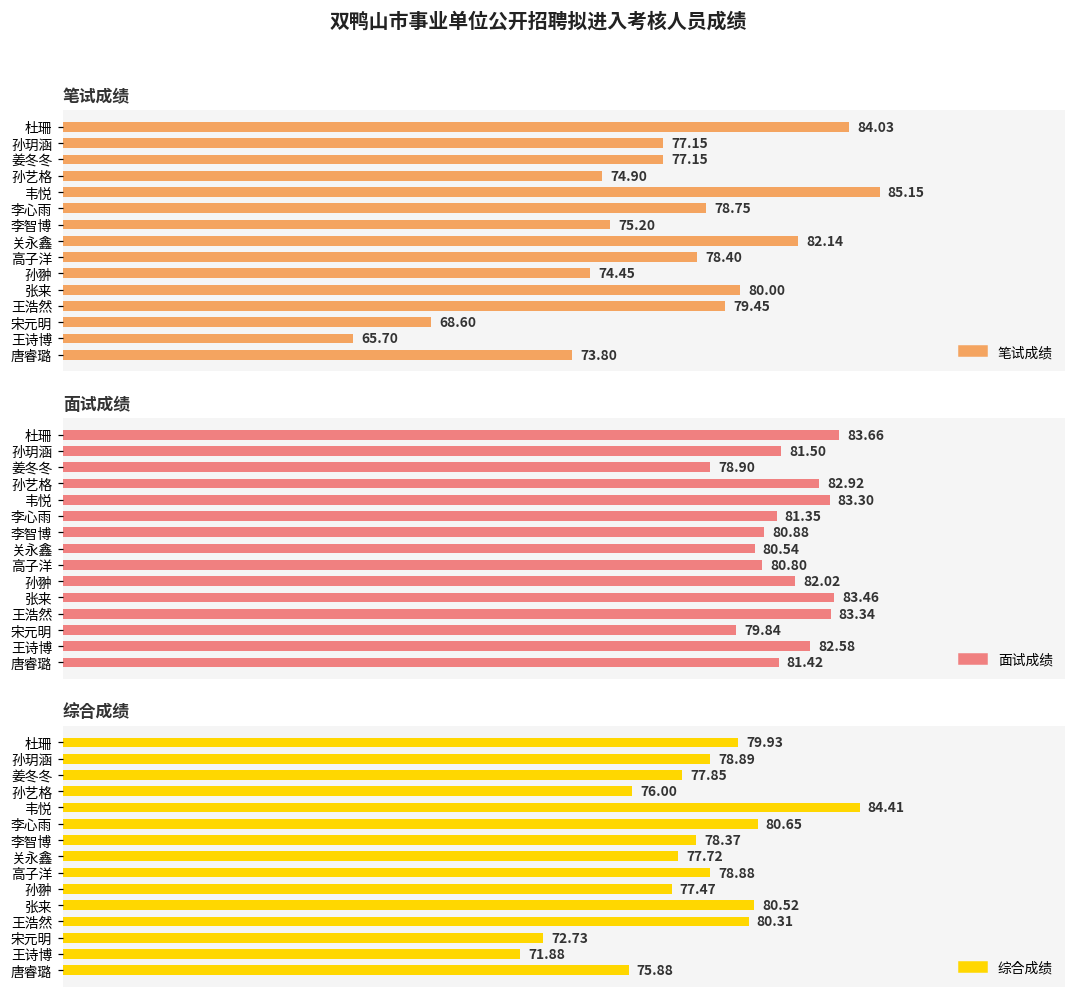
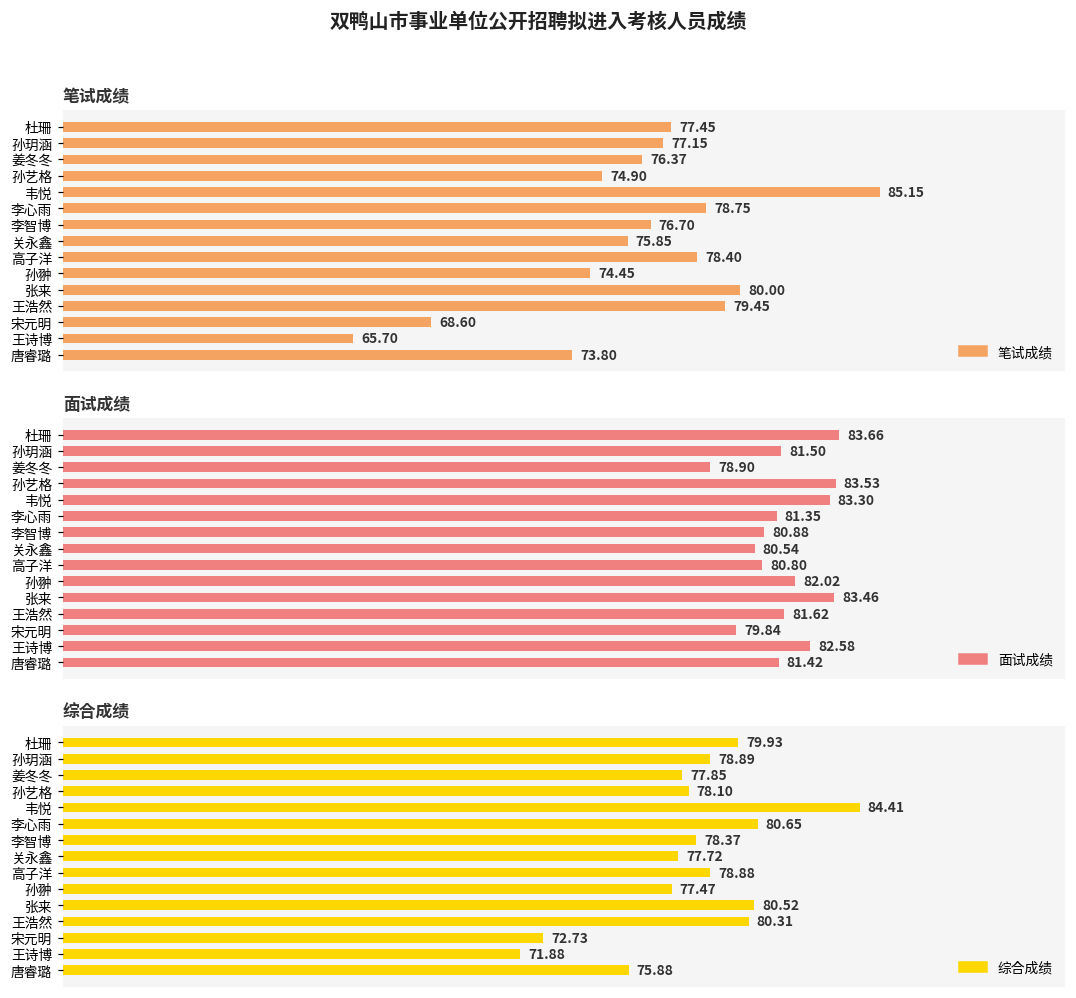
笔试成绩, 杜珊: 84.03 -> 77.45
笔试成绩, 姜冬冬: 77.15 -> 76.37
笔试成绩, 李智博: 75.20 -> 76.70
笔试成绩, 关永鑫: 82.14 -> 75.85
面试成绩, 孙艺格: 82.92 -> 83.53
面试成绩, 王浩然: 83.34 -> 81.62
综合成绩, 孙艺格: 76.00 -> 78.10
